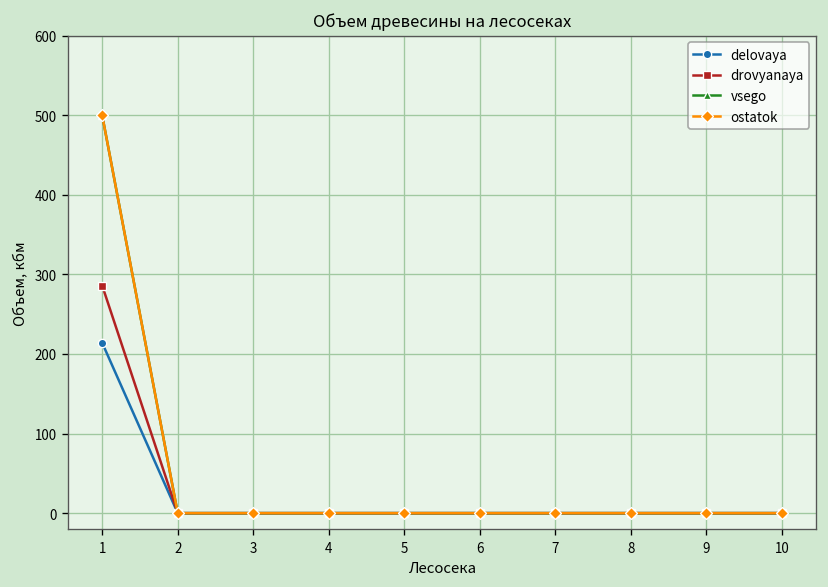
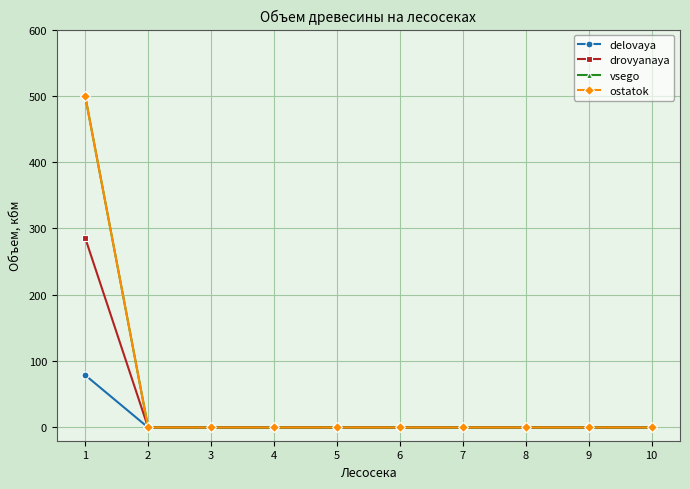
delovaya, 1: 210 -> 80
